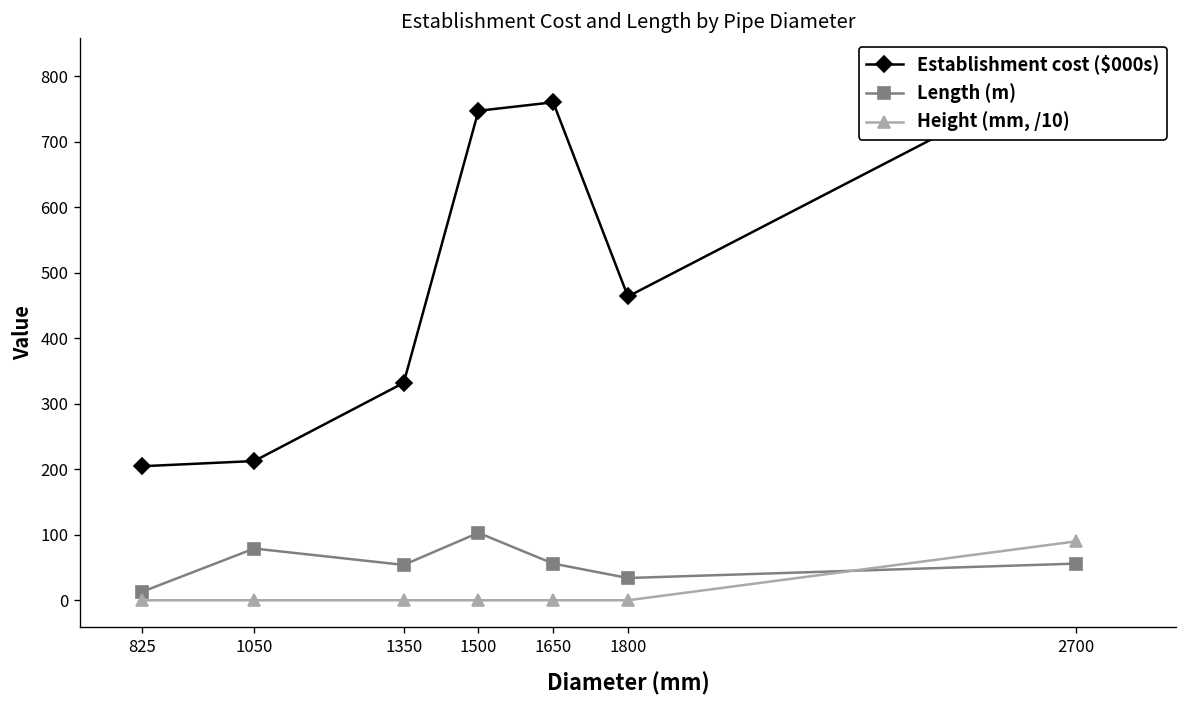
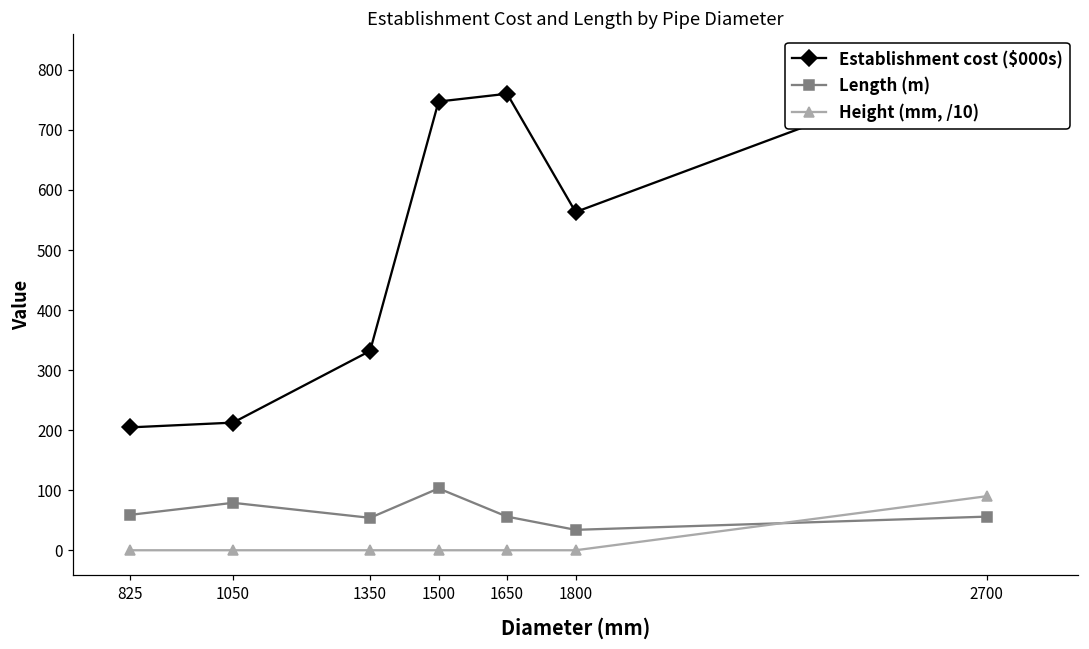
Length (m), 825: 10 -> 60
Establishment cost ($000s), 1800: 460 -> 560
